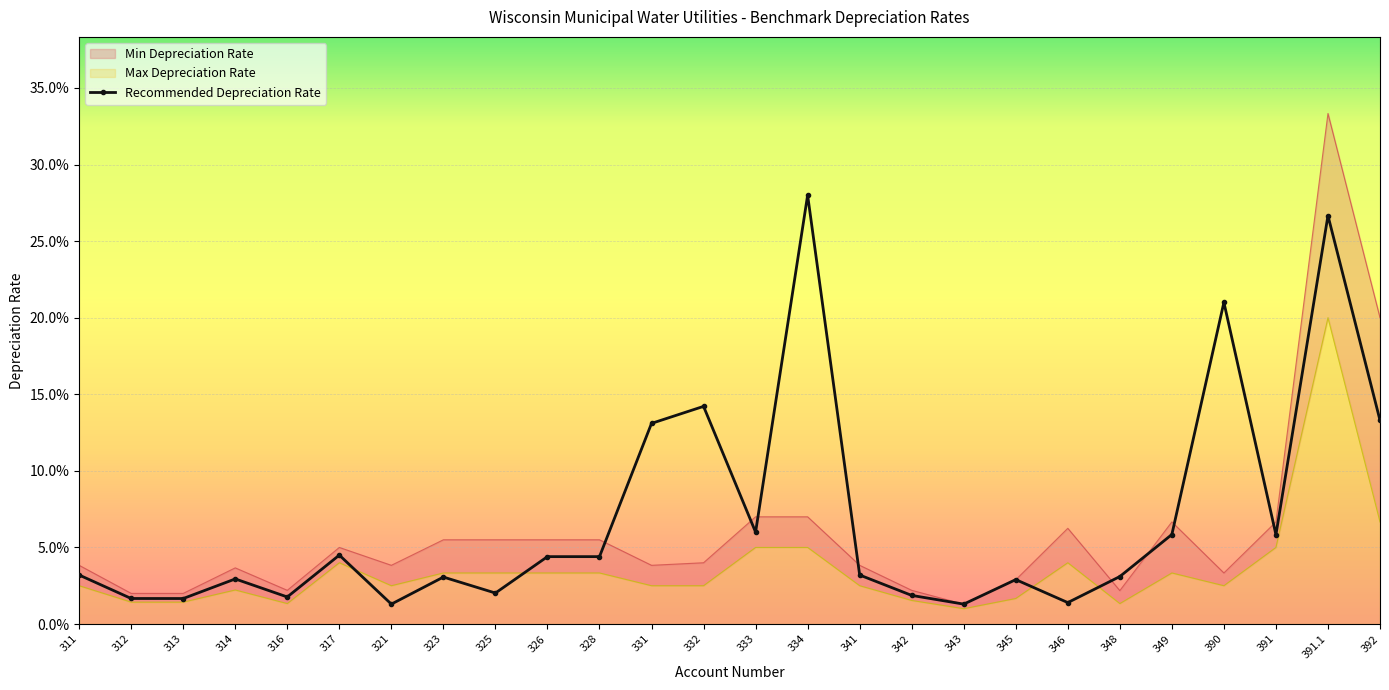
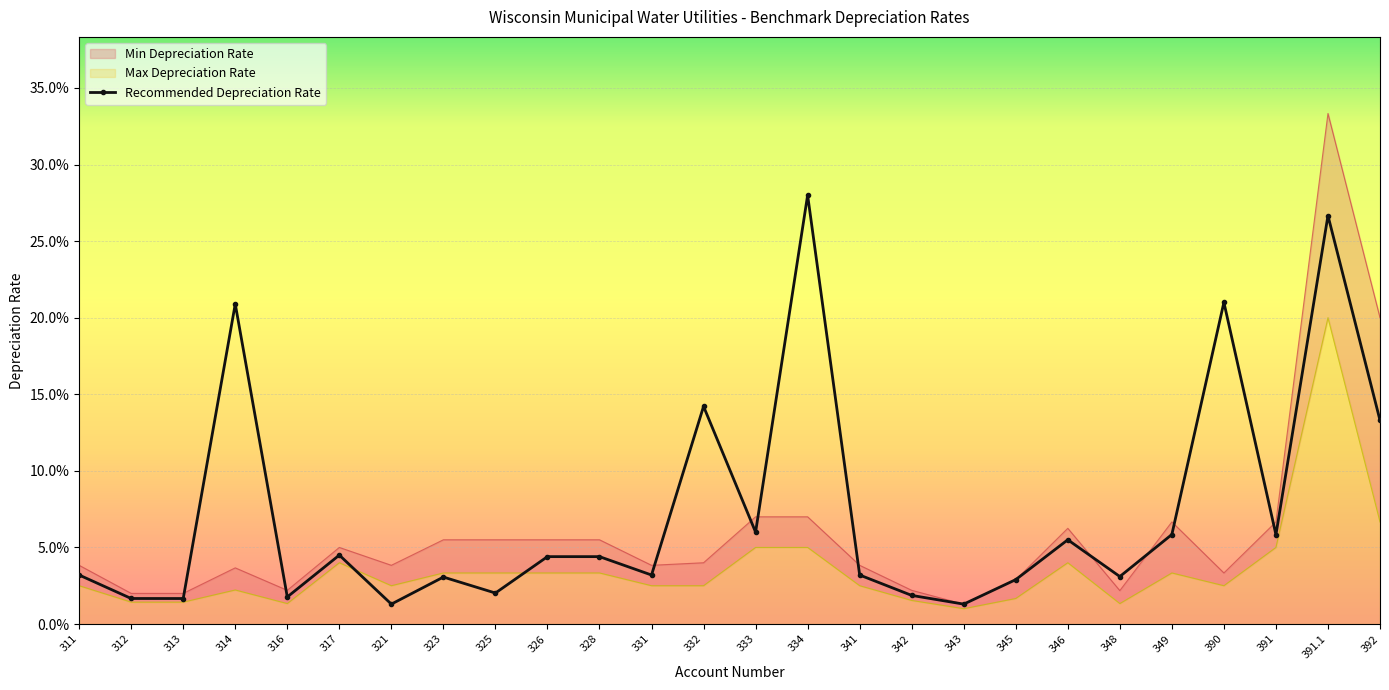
Recommended Depreciation Rate, 314: 2.9% -> 20.9%
Recommended Depreciation Rate, 331: 13.1% -> 3.2%
Recommended Depreciation Rate, 346: 1.4% -> 5.5%
